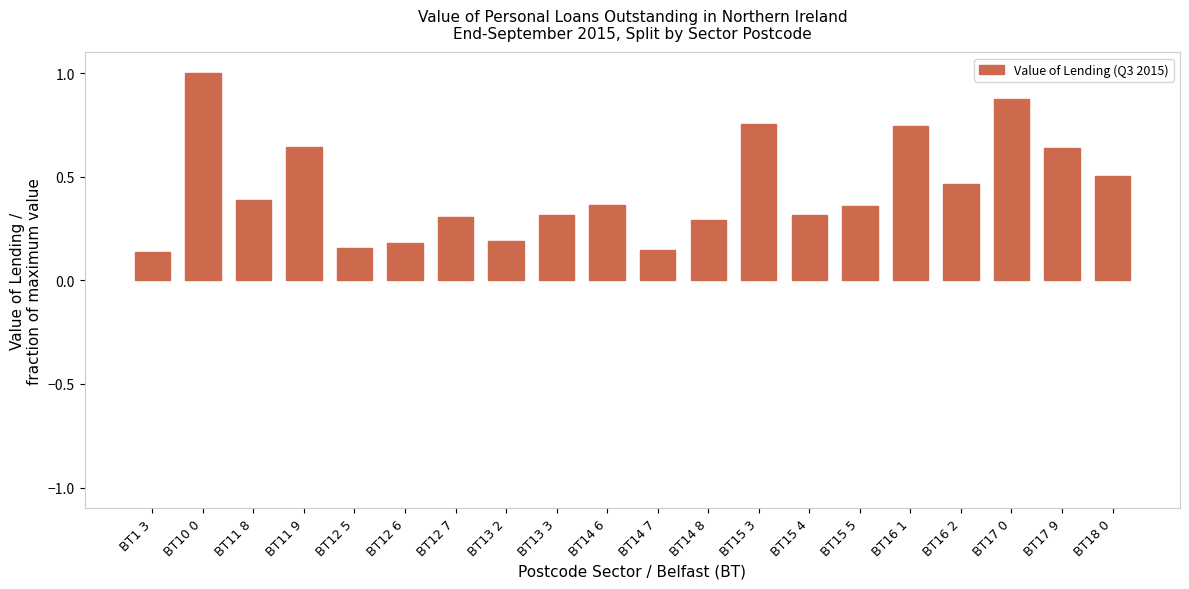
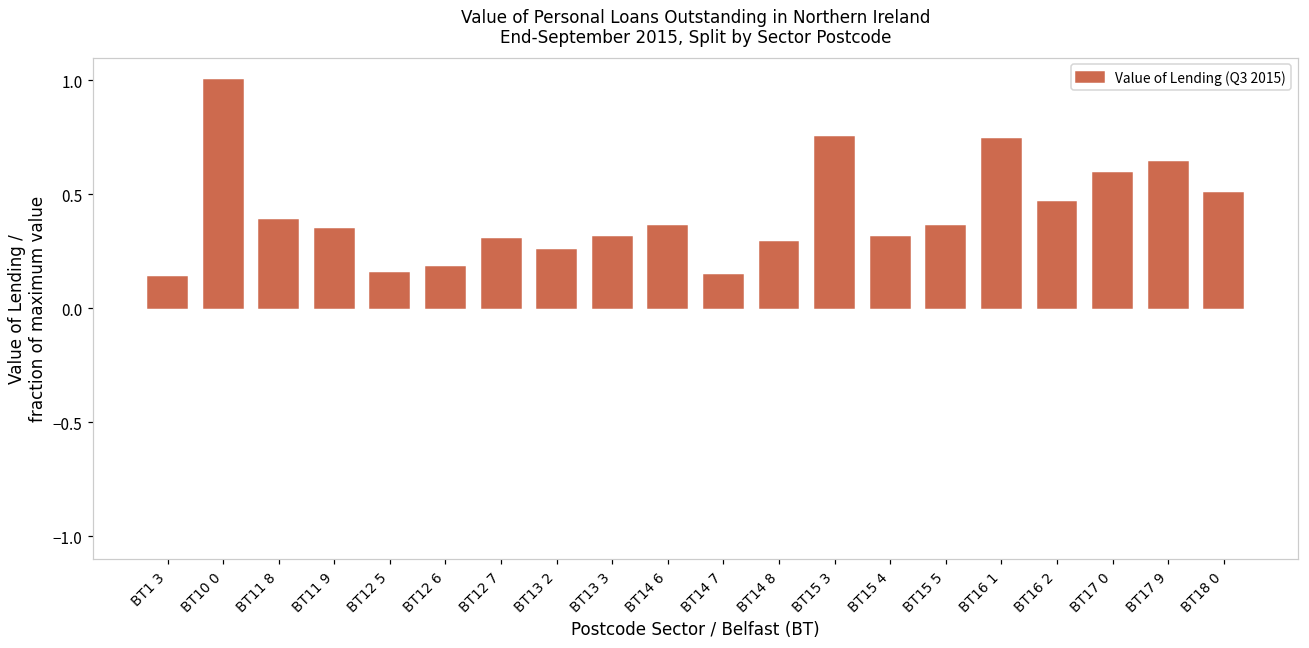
BT11 9: 0.64 -> 0.35
BT13 2: 0.19 -> 0.26
BT17 0: 0.88 -> 0.59
